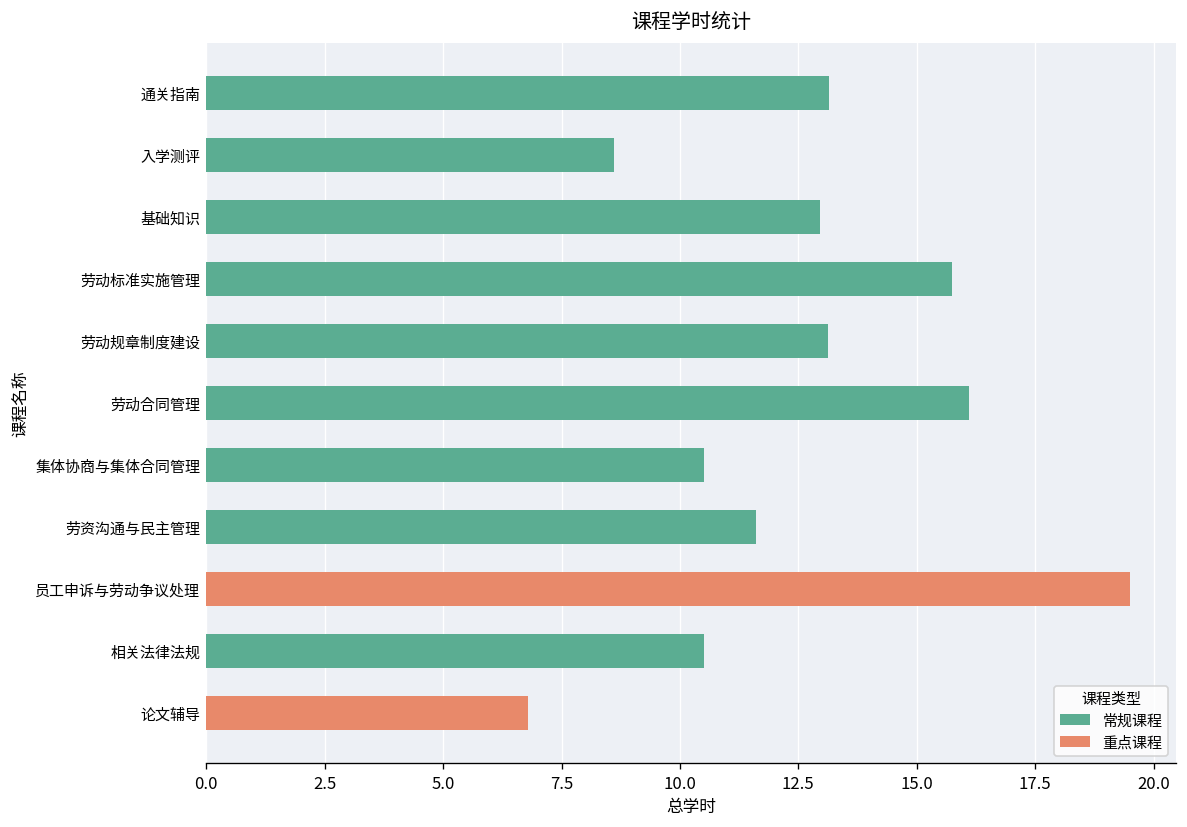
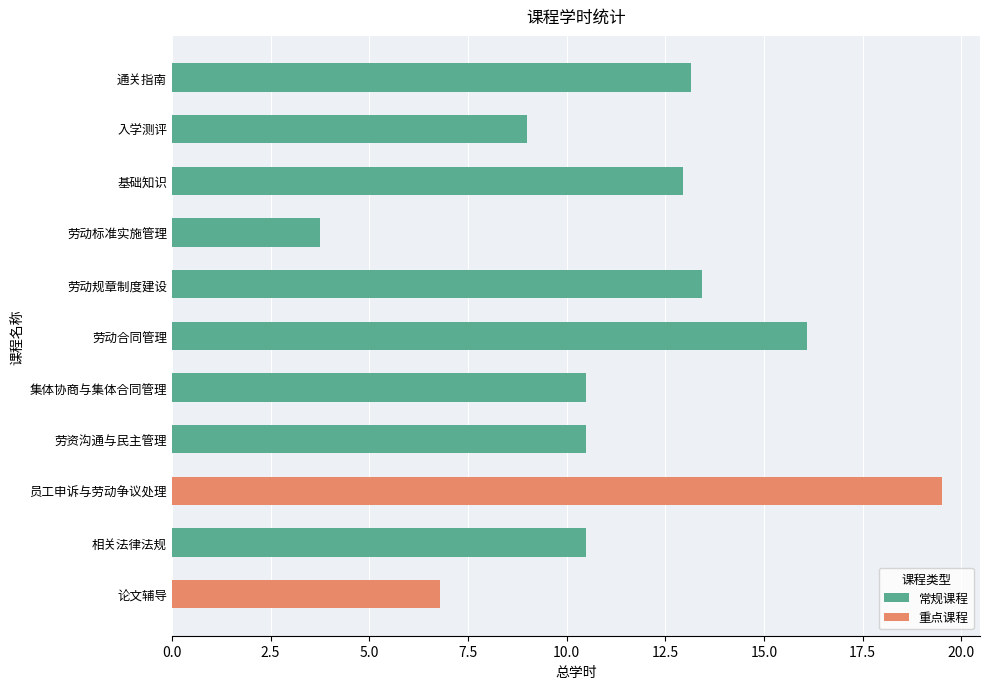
常规课程, 入学测评: 8.6 -> 9.0
常规课程, 劳动标准实施管理: 15.8 -> 3.8
常规课程, 劳动规章制度建设: 13.1 -> 13.4
常规课程, 劳资沟通与民主管理: 11.6 -> 10.5
